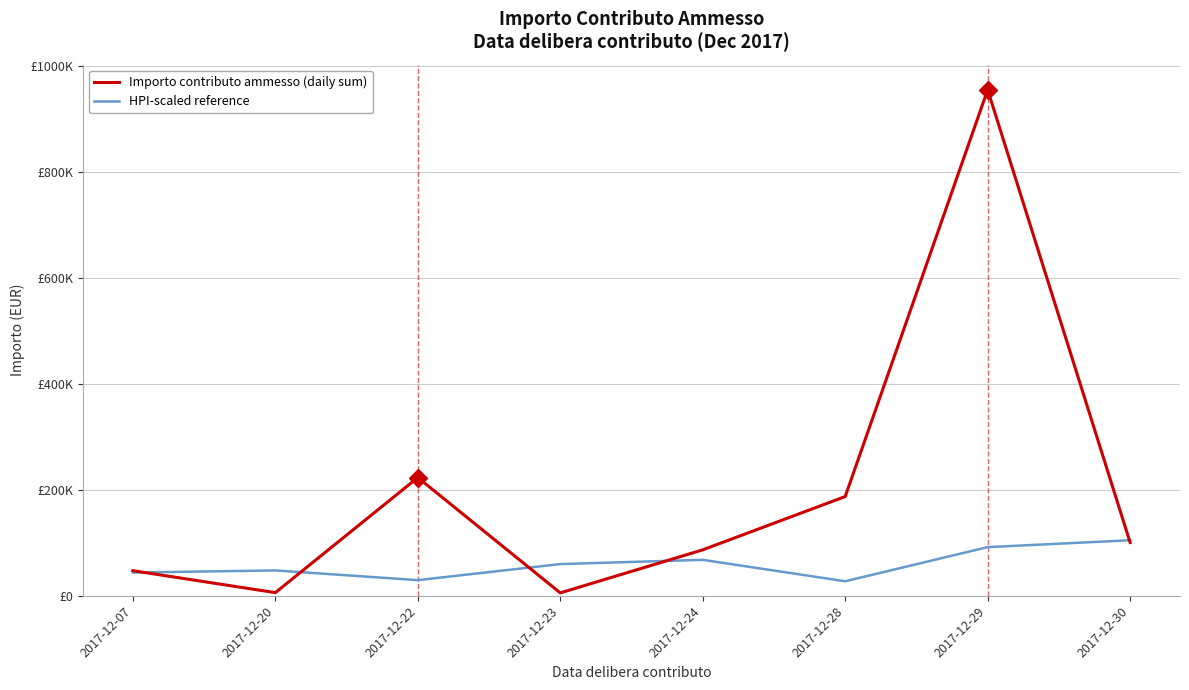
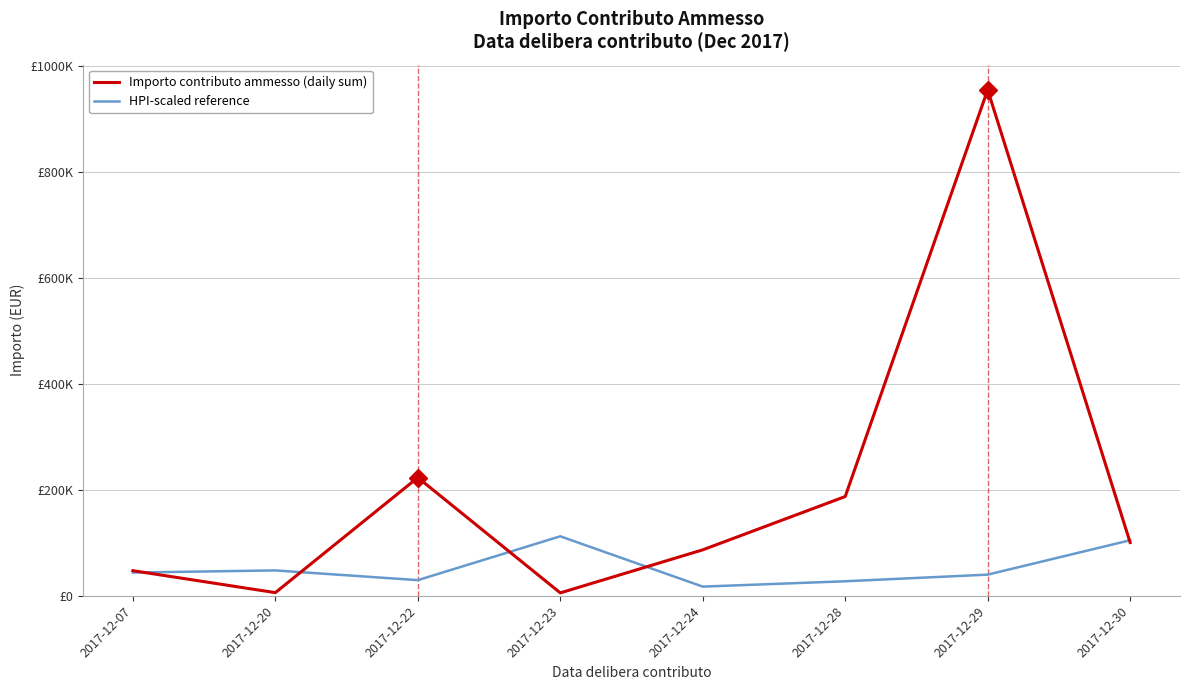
HPI-scaled reference, 2017-12-23: £60000 -> £110000
HPI-scaled reference, 2017-12-24: £70000 -> £20000
HPI-scaled reference, 2017-12-29: £90000 -> £40000
